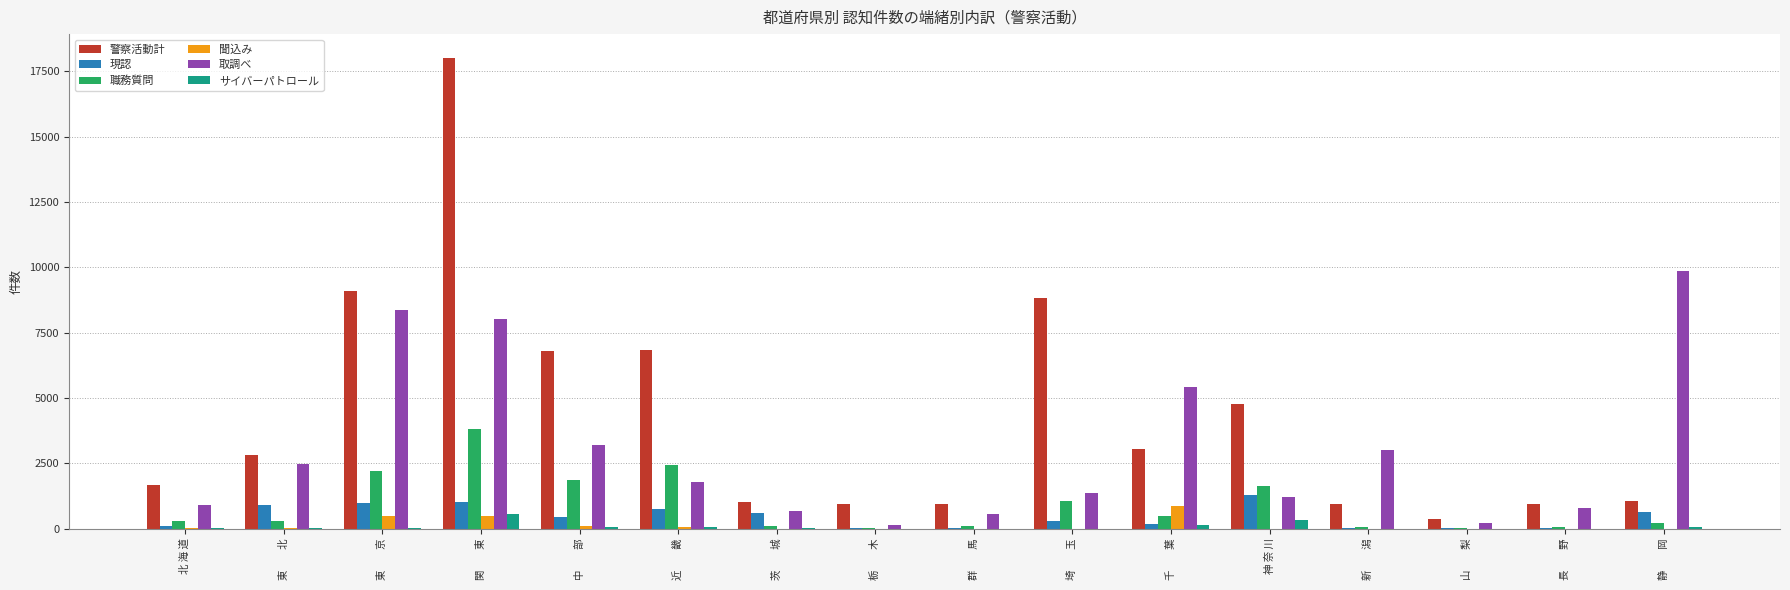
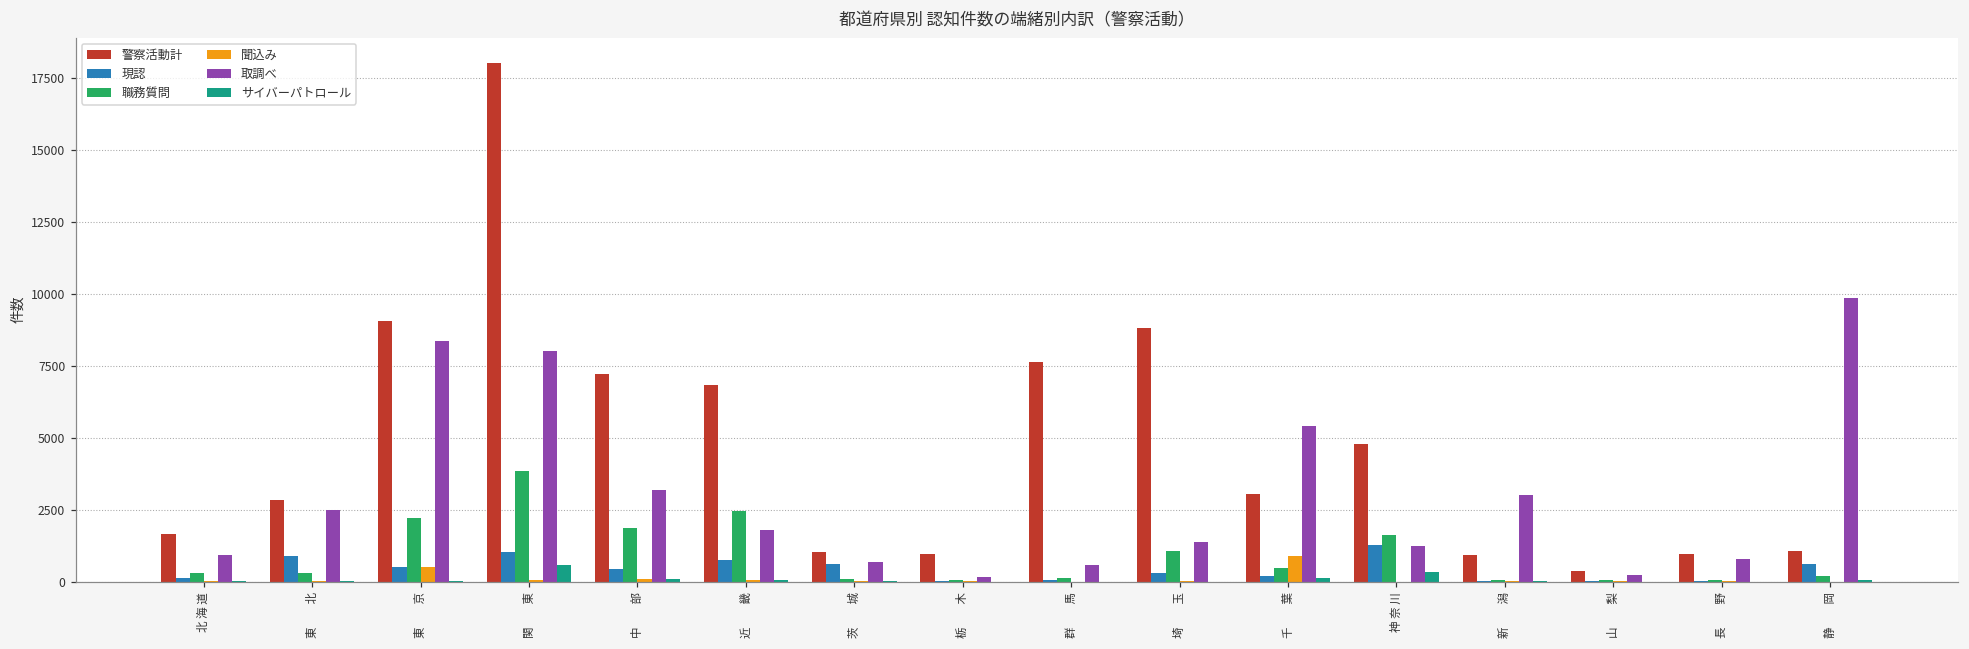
現認, 東 京: 1000 -> 500
聞込み, 関 東: 500 -> 100
警察活動計, 中 部: 6800 -> 7200
警察活動計, 群 馬: 900 -> 7600
